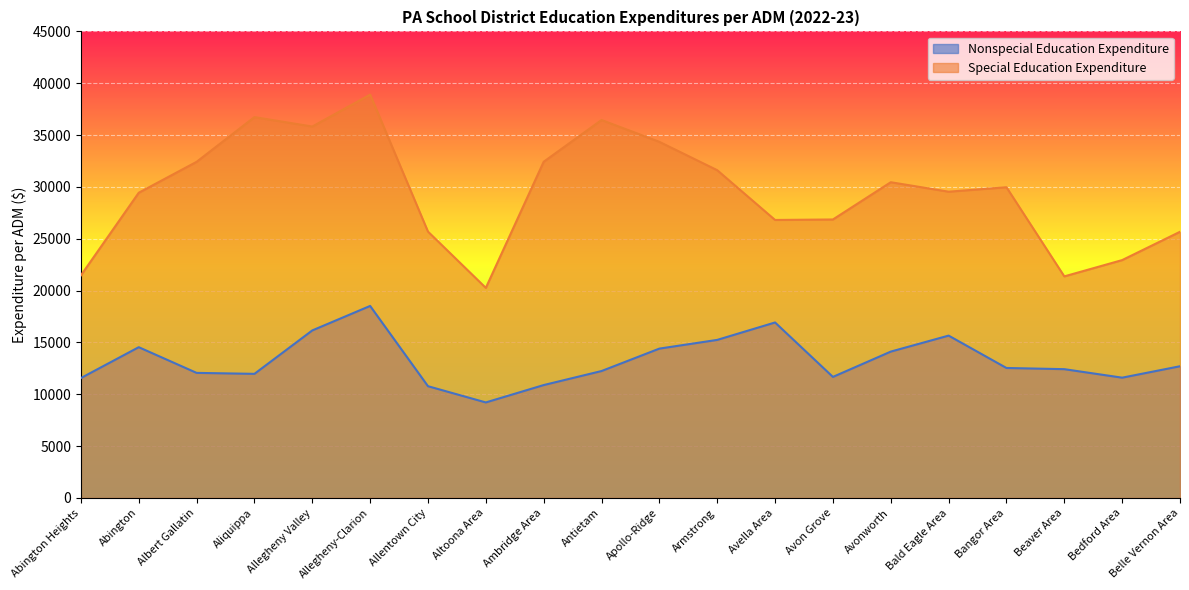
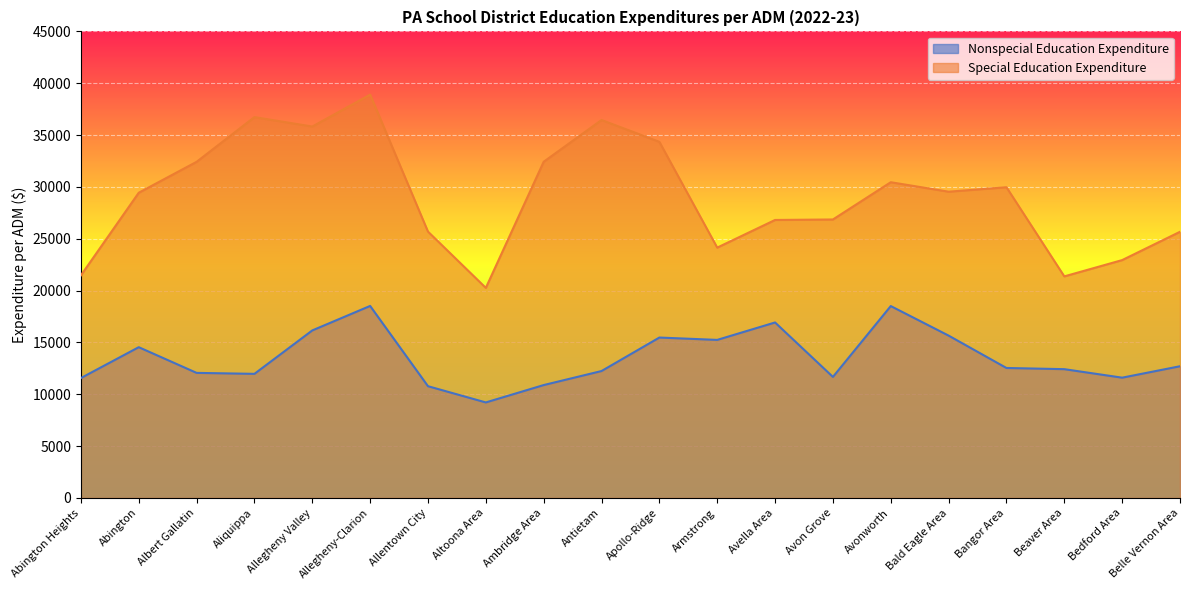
Nonspecial Education Expenditure, Apollo-Ridge: 14400 -> 15500
Special Education Expenditure, Armstrong: 31600 -> 24100
Nonspecial Education Expenditure, Avonworth: 14100 -> 18500
